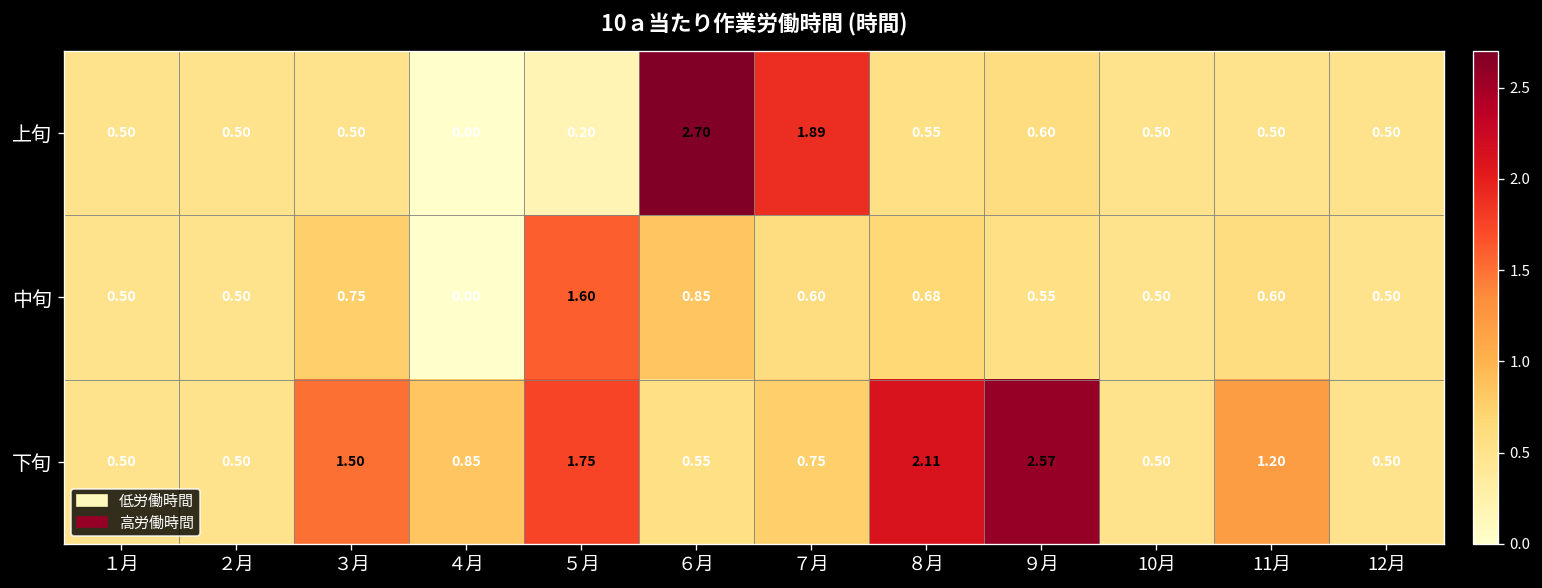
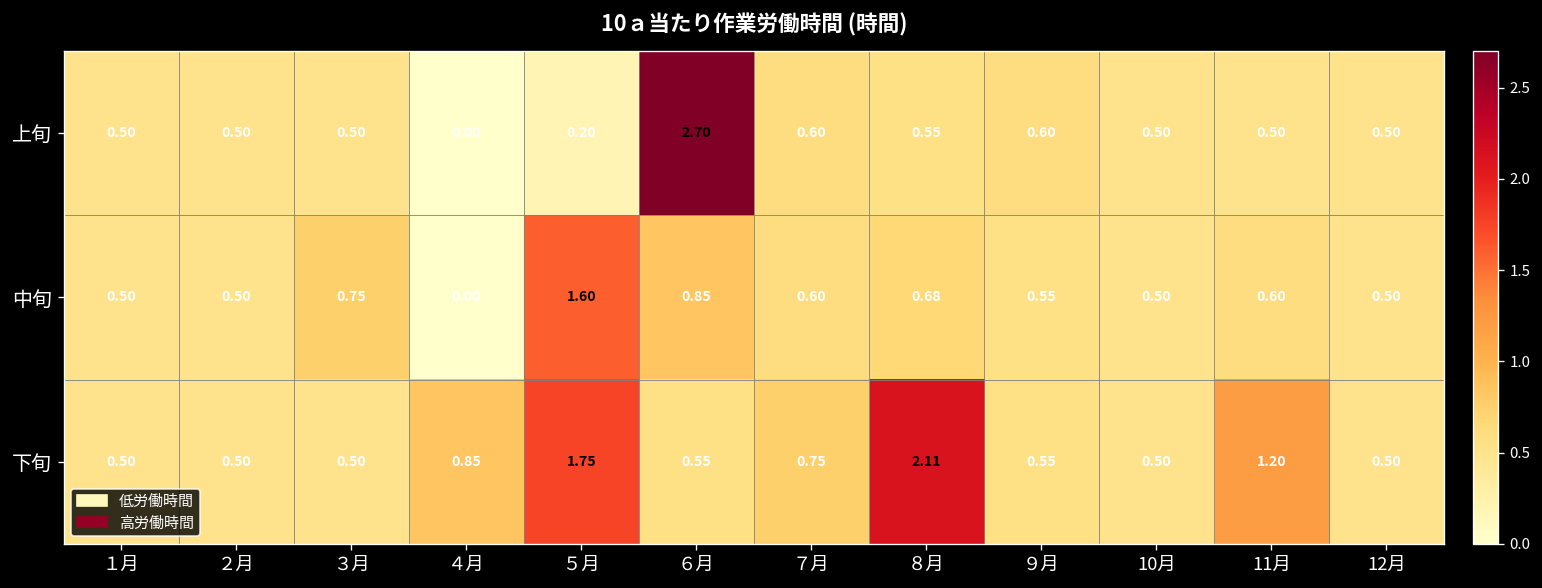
上旬, ７月: 1.89 -> 0.60
下旬, ３月: 1.50 -> 0.50
下旬, ９月: 2.57 -> 0.55
